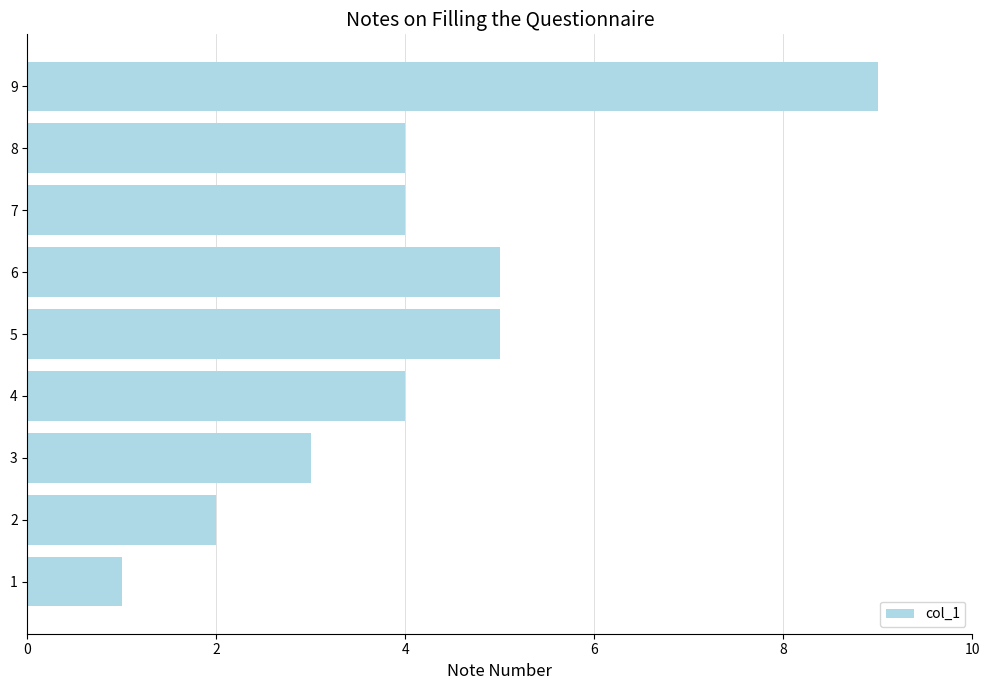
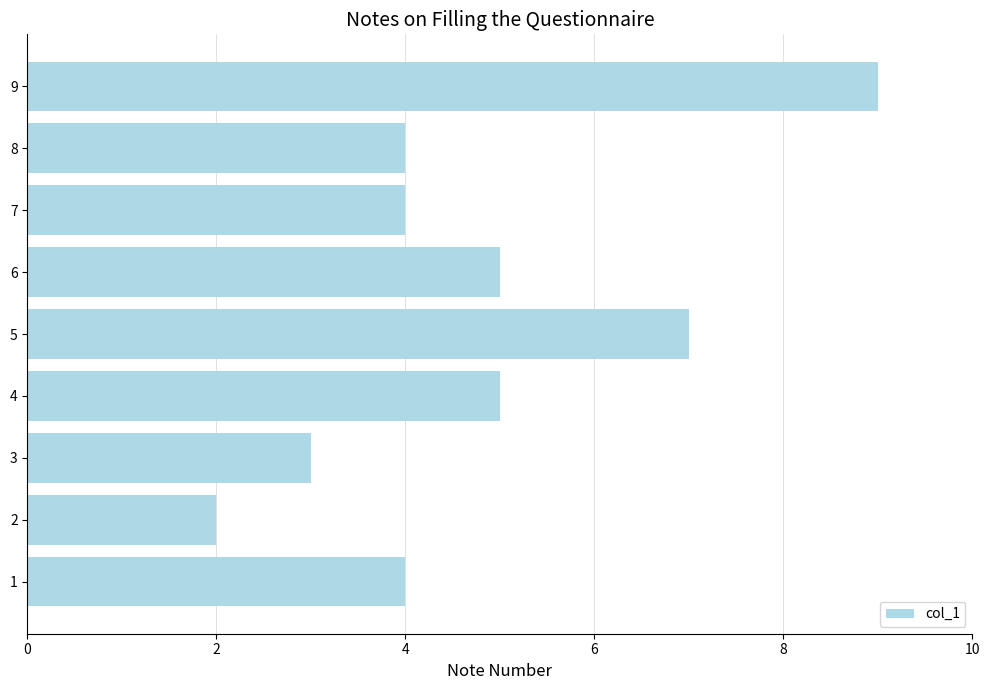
5: 5 -> 7
4: 4 -> 5
1: 1 -> 4
